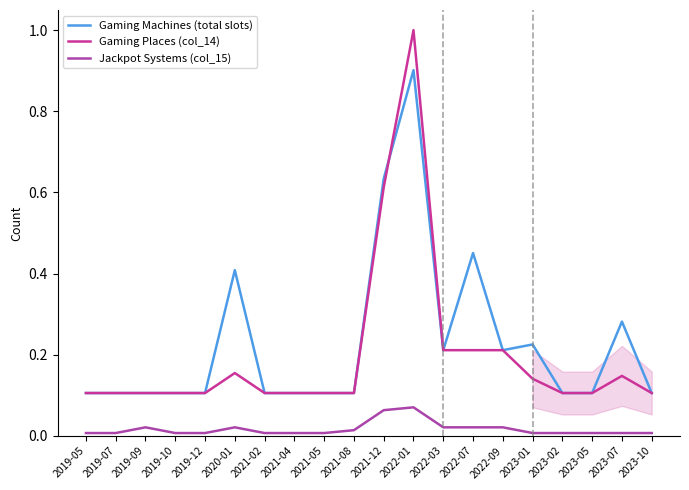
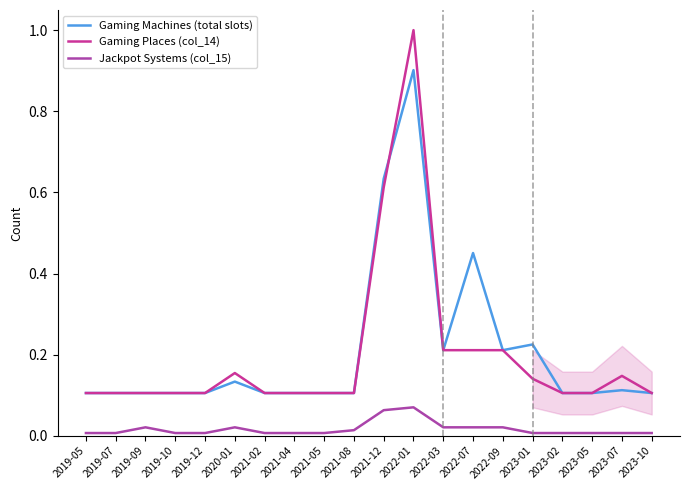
Gaming Machines (total slots), 2020-01: 0.41 -> 0.13
Gaming Machines (total slots), 2023-07: 0.28 -> 0.11
